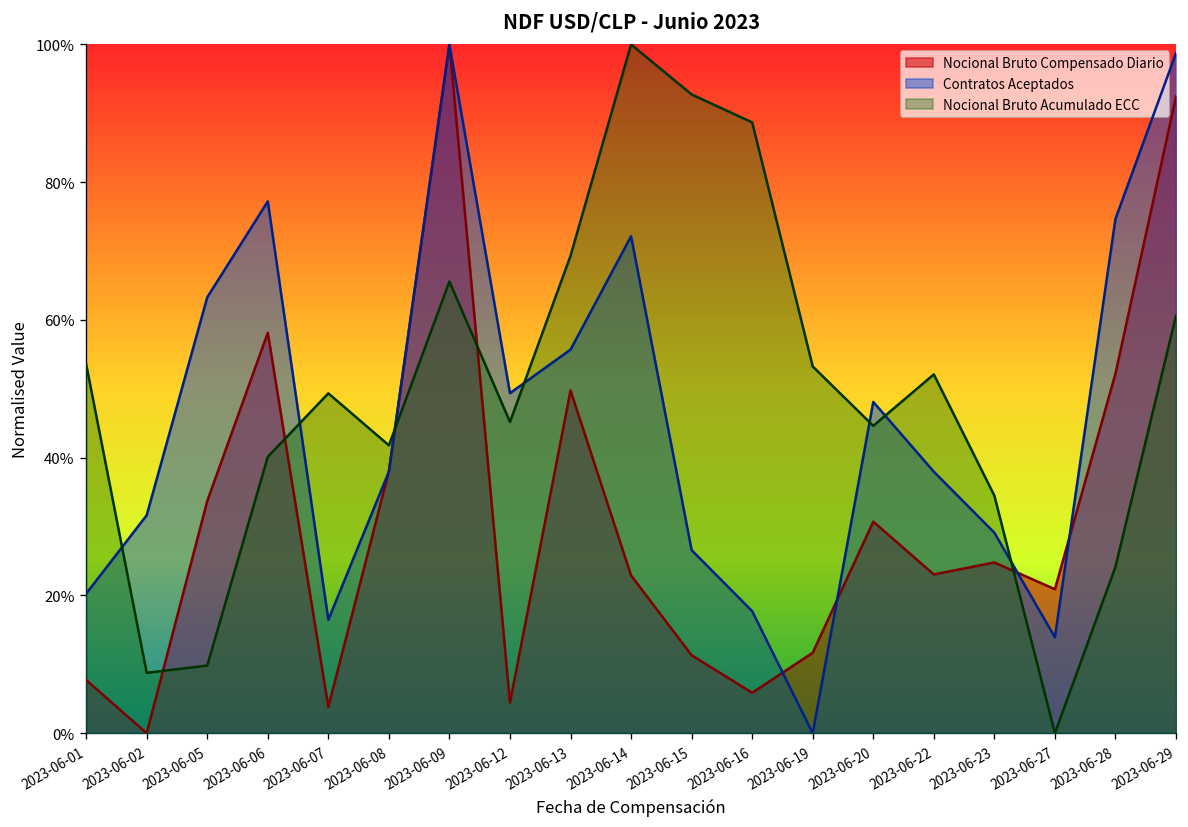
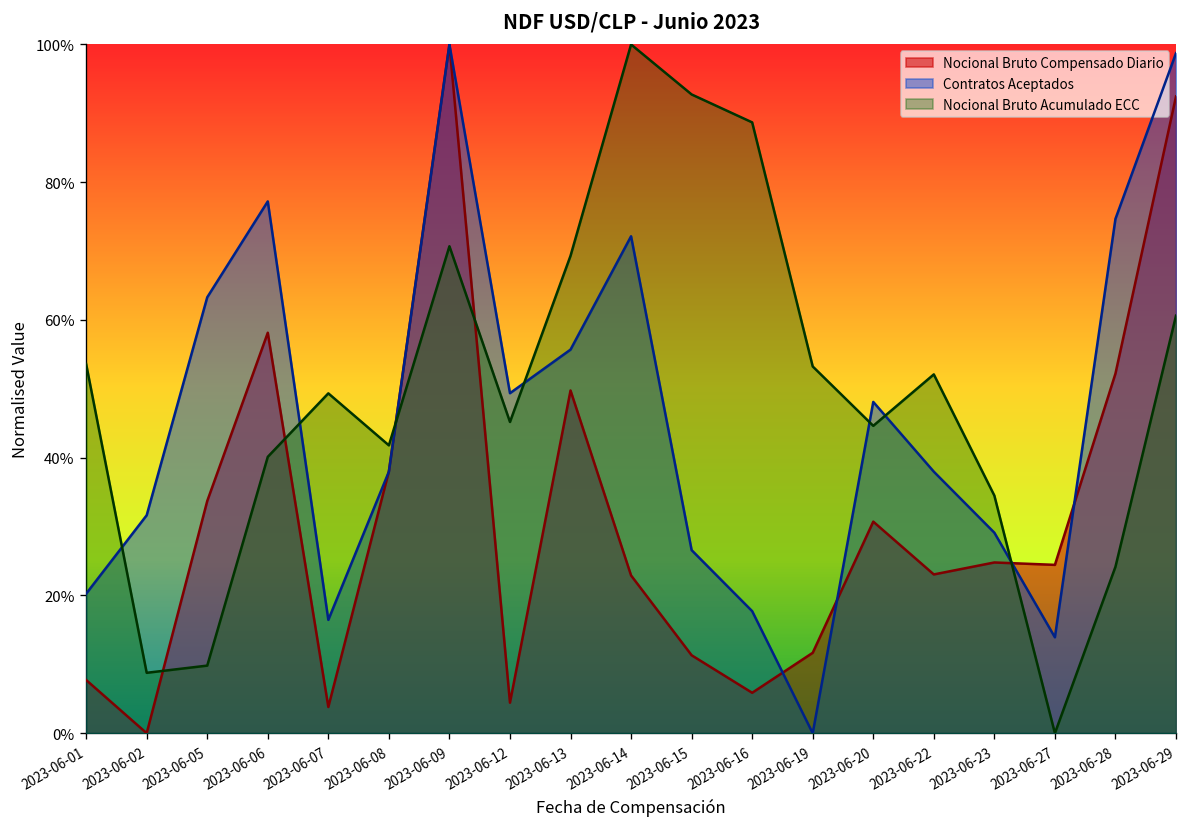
Nocional Bruto Acumulado ECC, 2023-06-09: 66% -> 71%
Nocional Bruto Compensado Diario, 2023-06-27: 21% -> 24%
